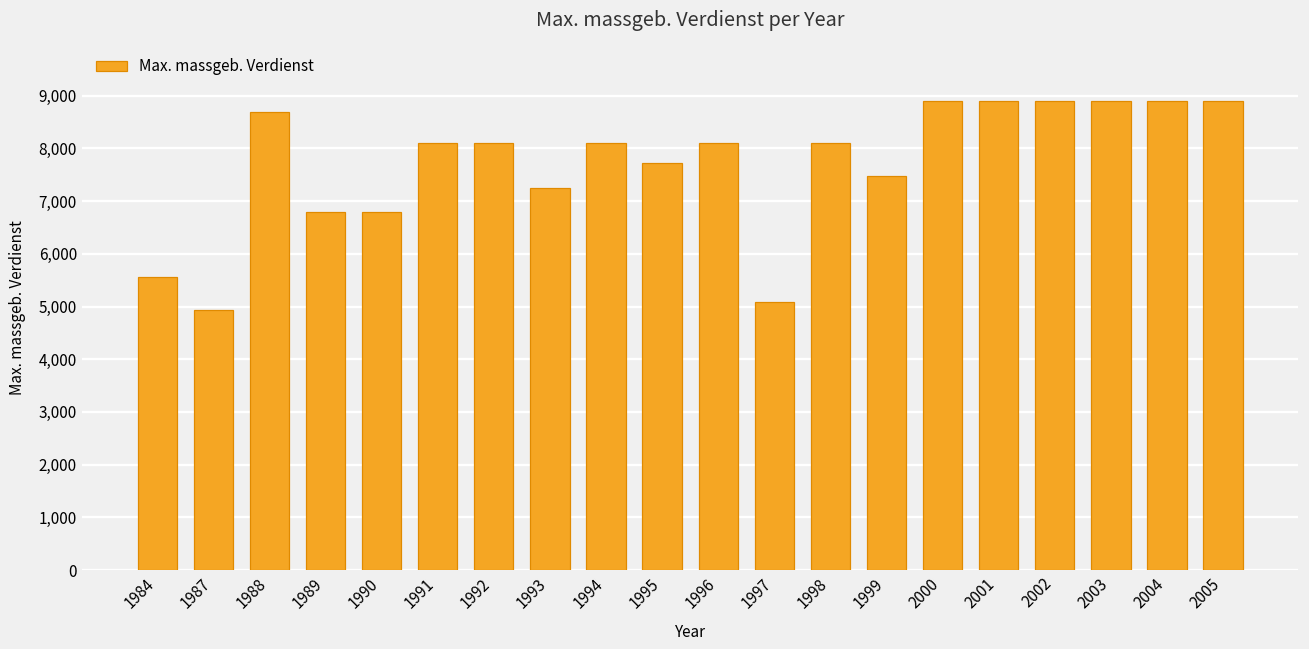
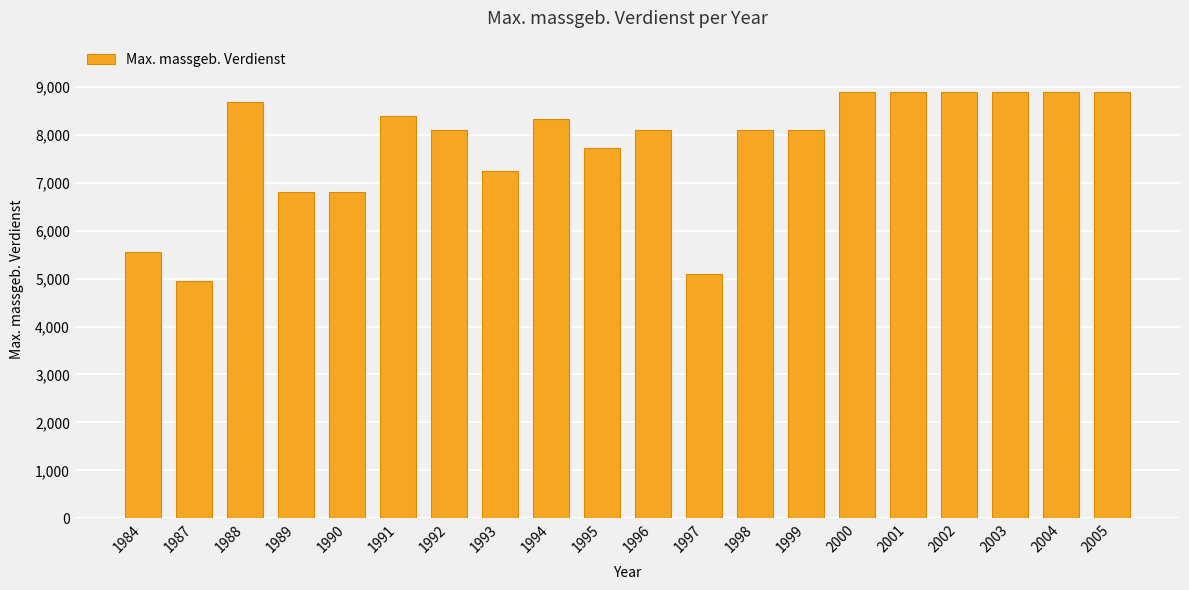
1991: 8,100 -> 8,400
1994: 8,100 -> 8,300
1999: 7,500 -> 8,100
